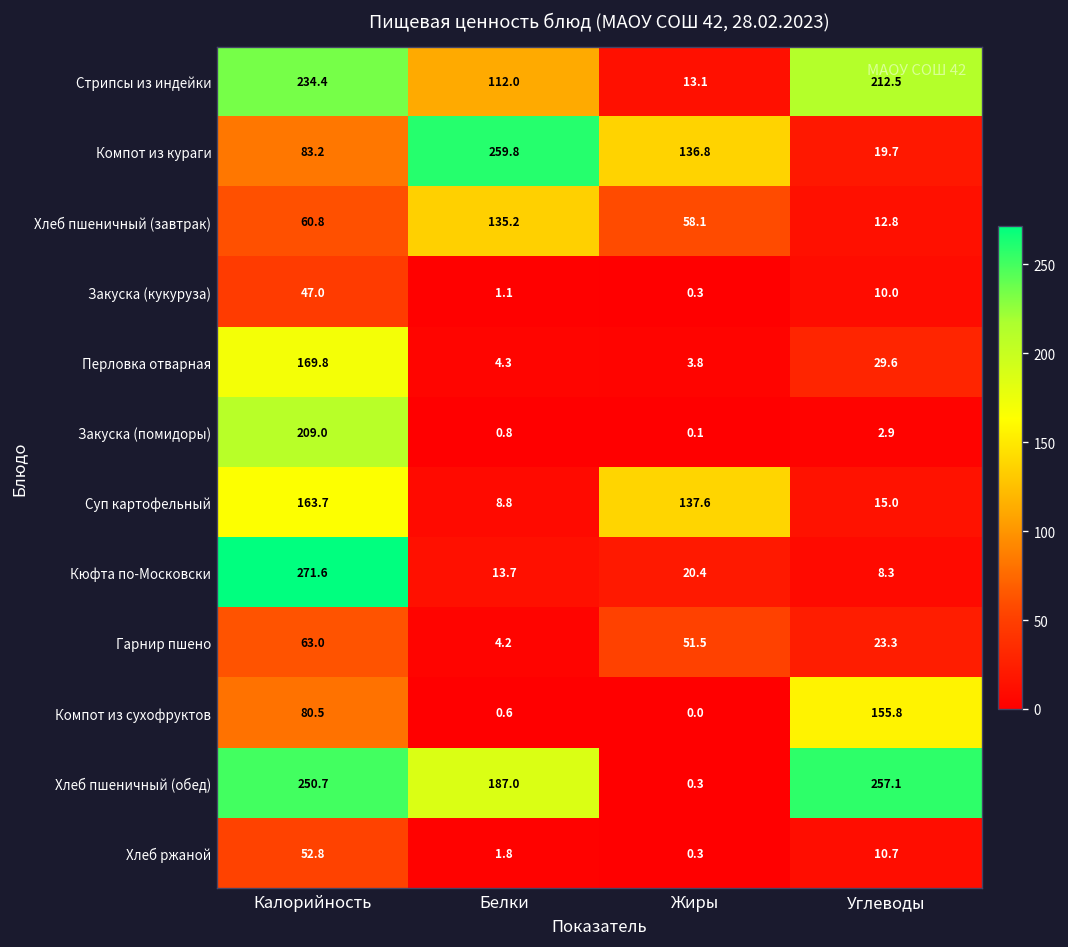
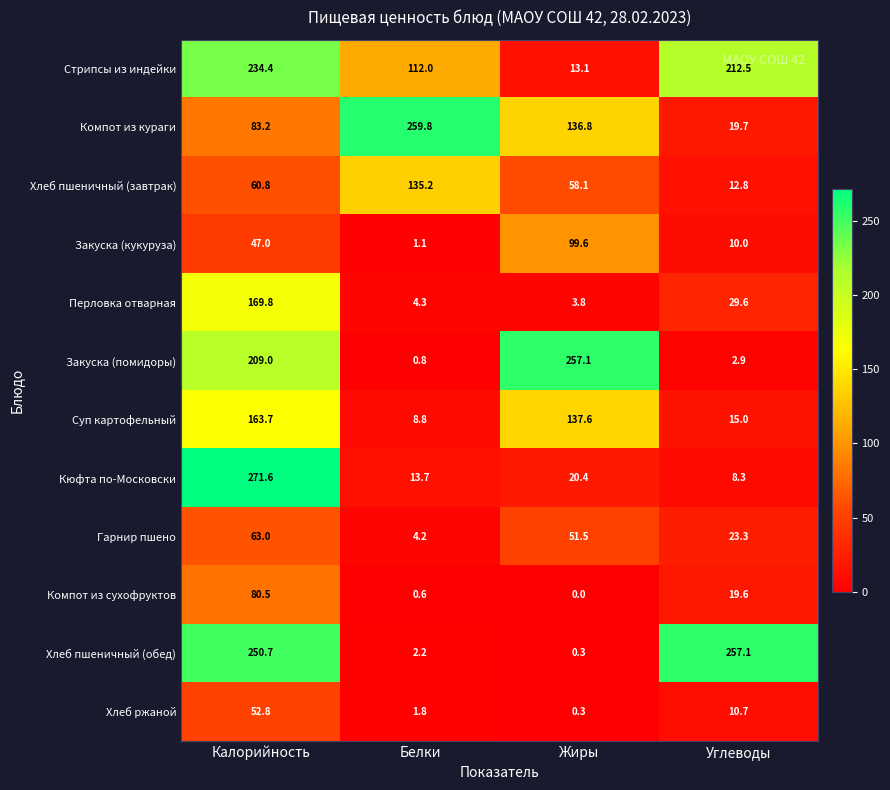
Закуска (кукуруза), Жиры: 0.3 -> 99.6
Закуска (помидоры), Жиры: 0.1 -> 257.1
Компот из сухофруктов, Углеводы: 155.8 -> 19.6
Хлеб пшеничный (обед), Белки: 187.0 -> 2.2
